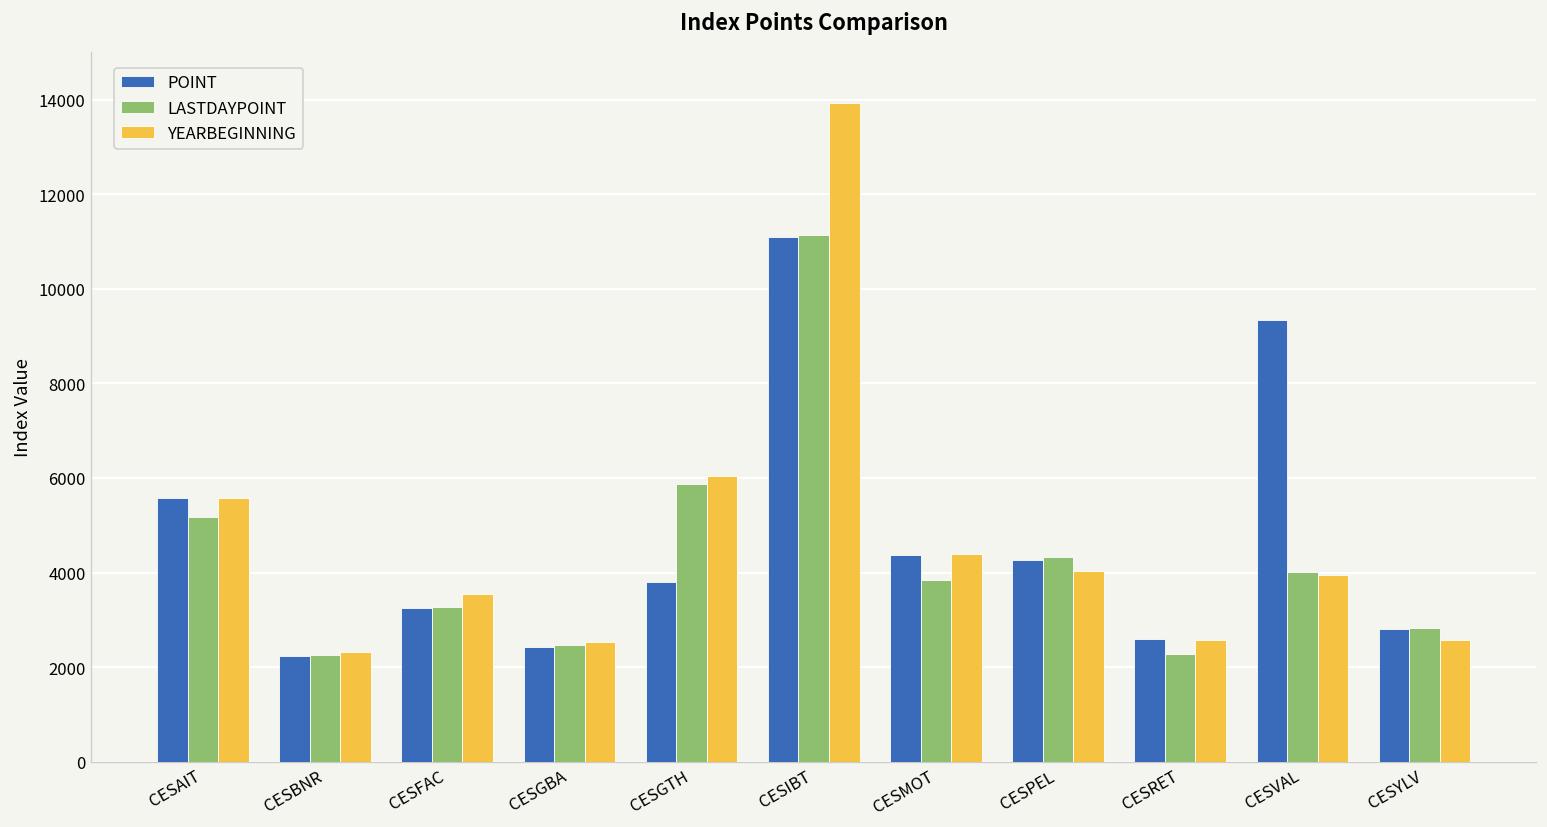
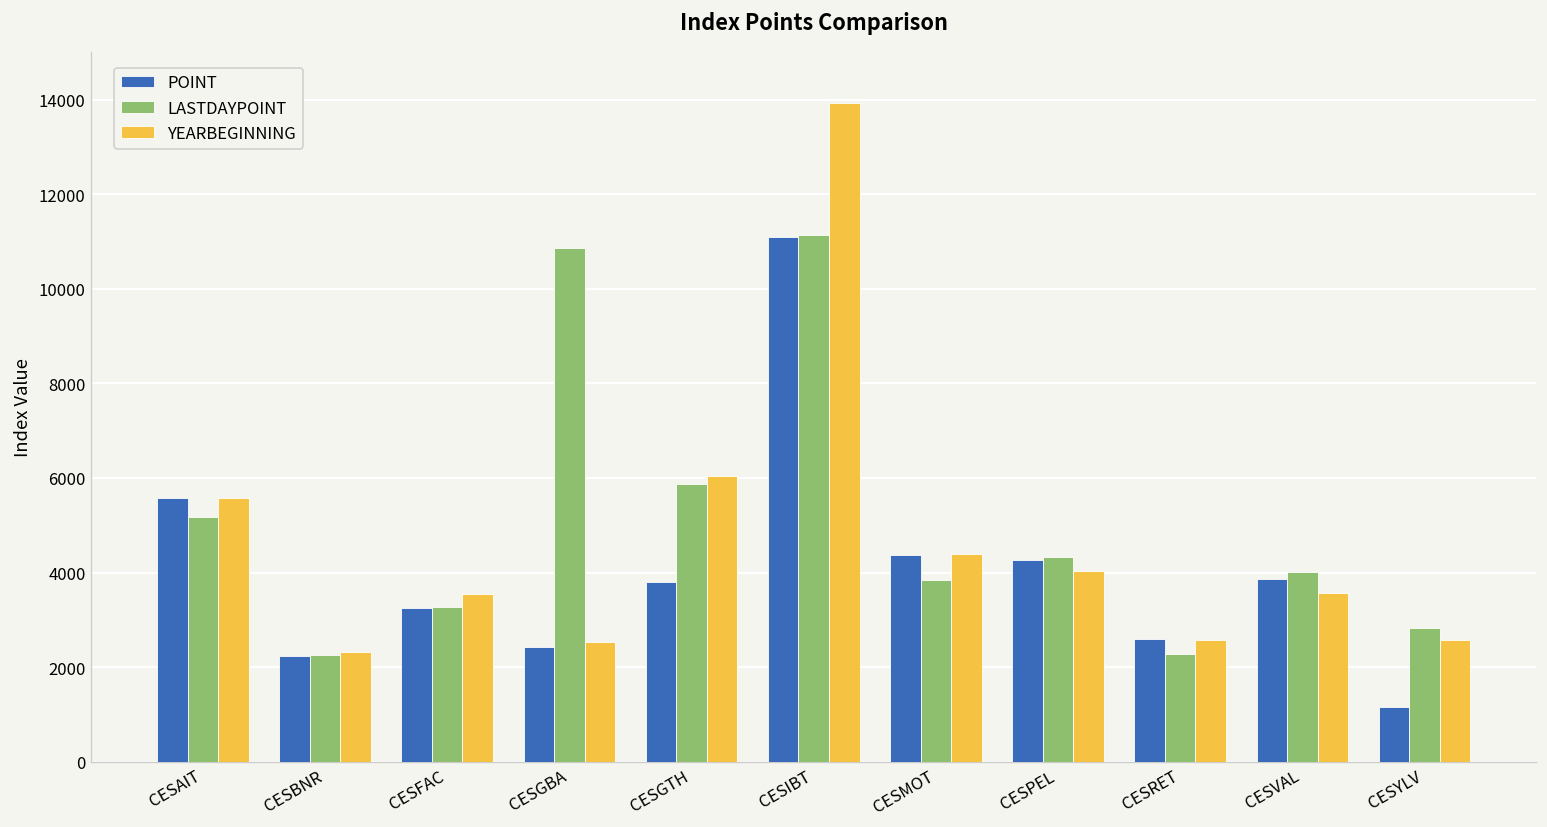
LASTDAYPOINT, CESGBA: 2500 -> 10900
POINT, CESVAL: 9300 -> 3900
YEARBEGINNING, CESVAL: 3900 -> 3600
POINT, CESYLV: 2800 -> 1200
